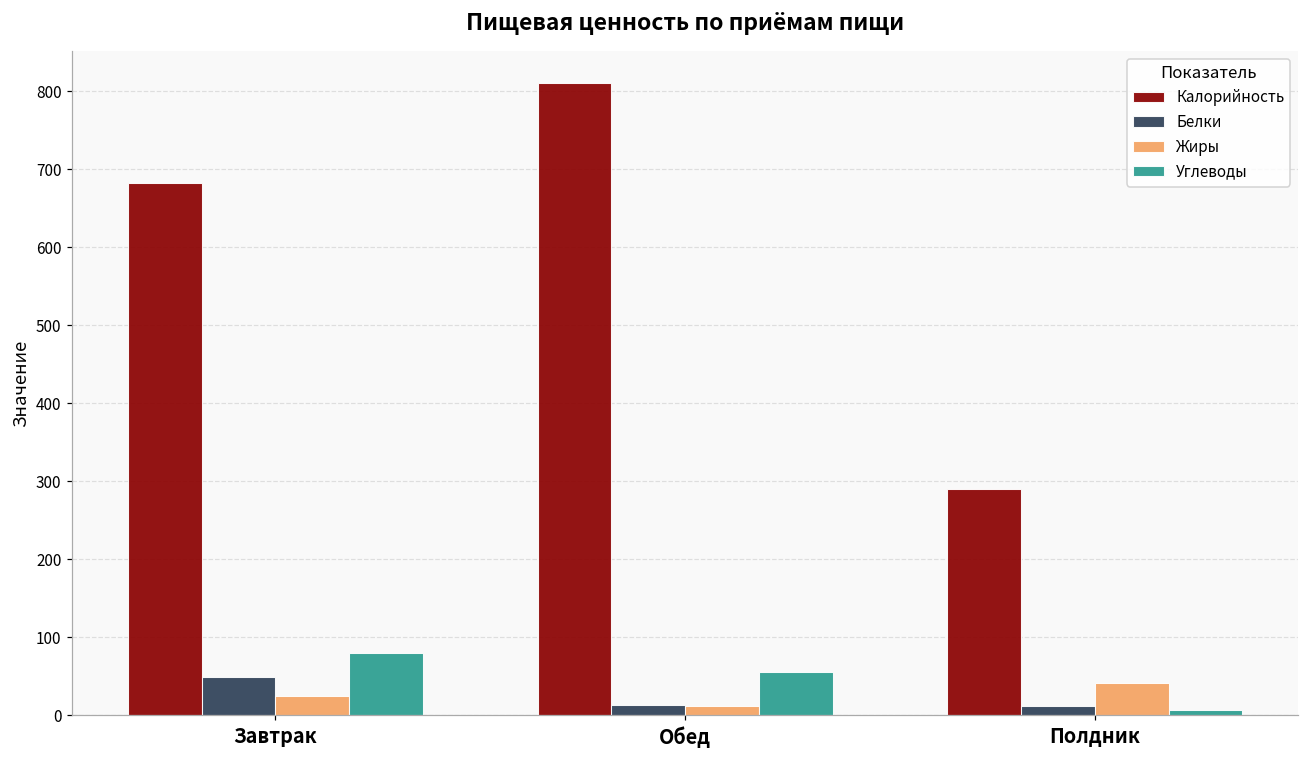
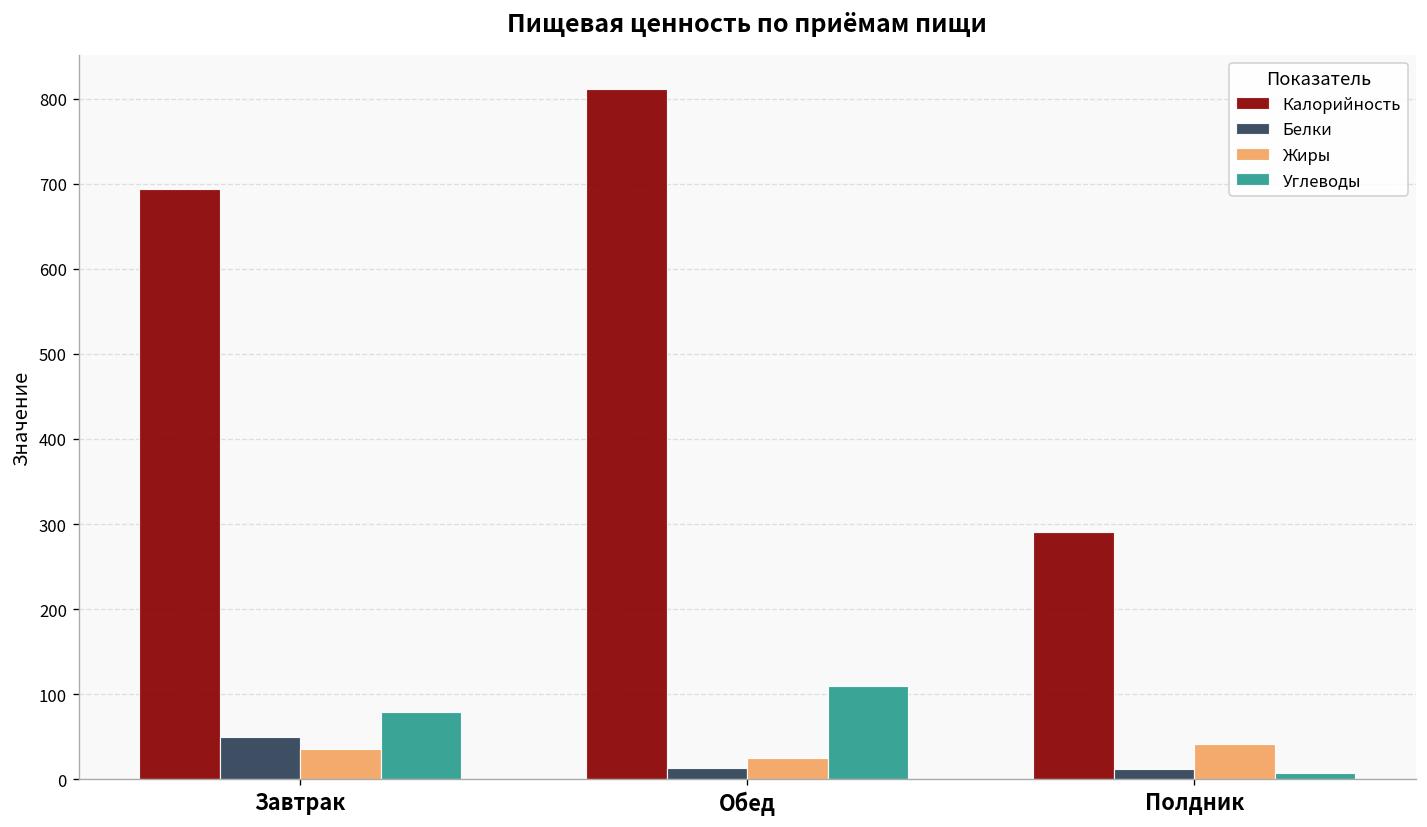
Калорийность, Завтрак: 680 -> 690
Жиры, Завтрак: 20 -> 40
Жиры, Обед: 10 -> 20
Углеводы, Обед: 60 -> 110
